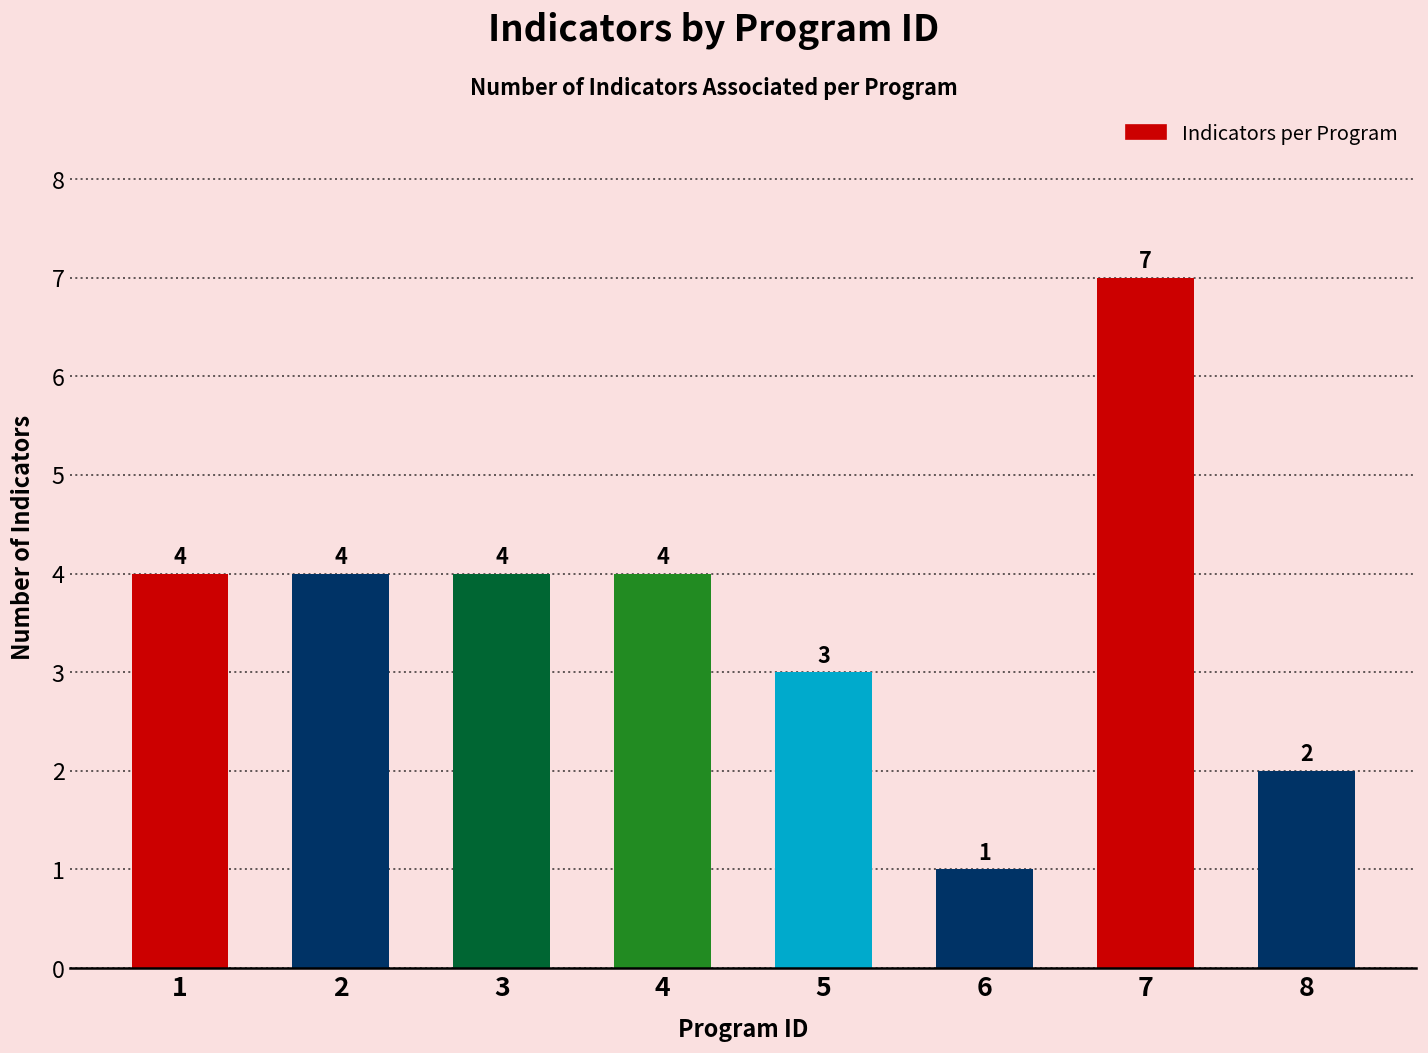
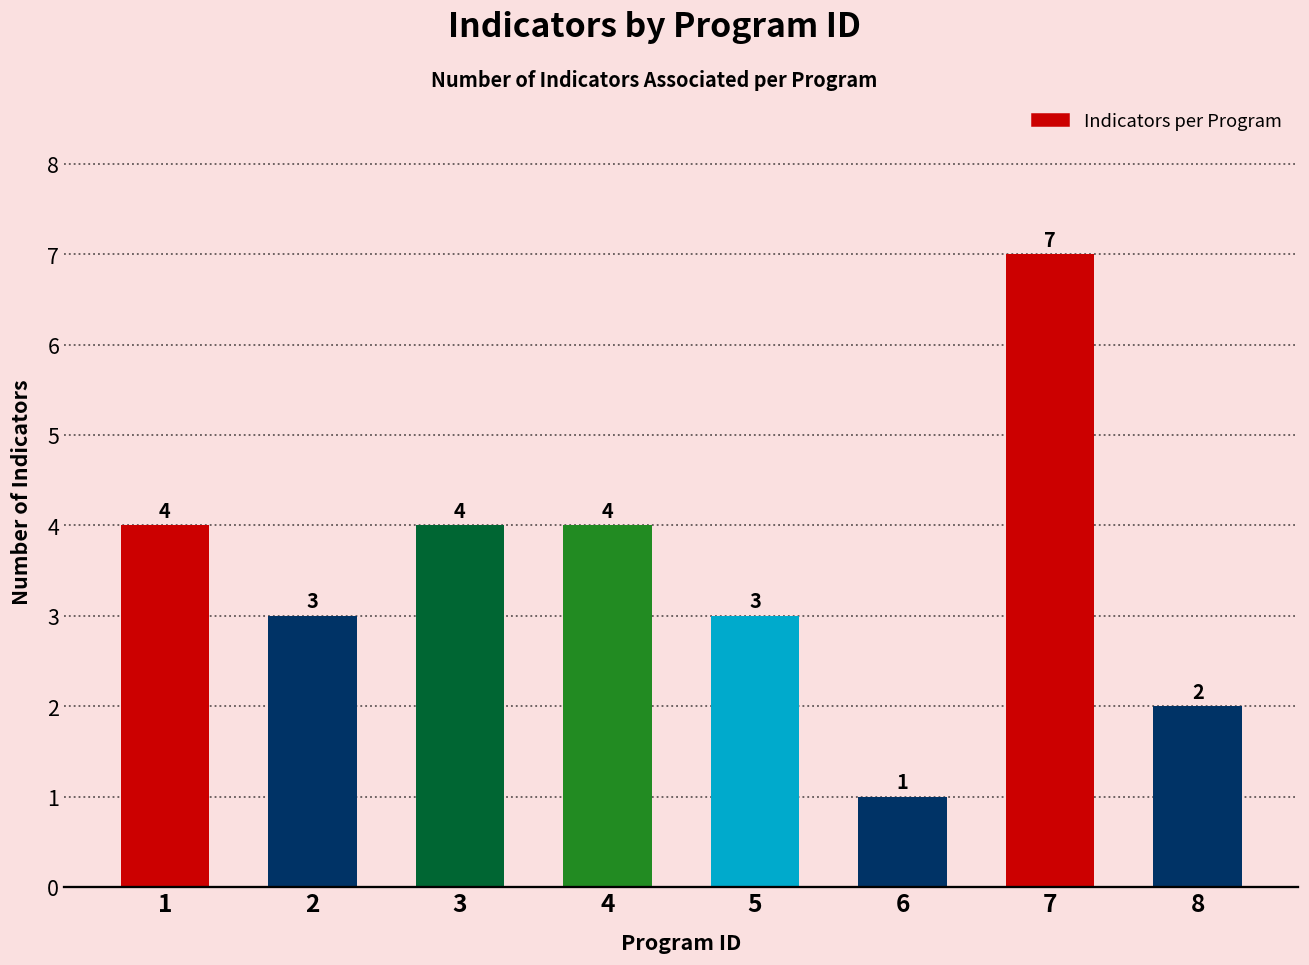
2: 4 -> 3
